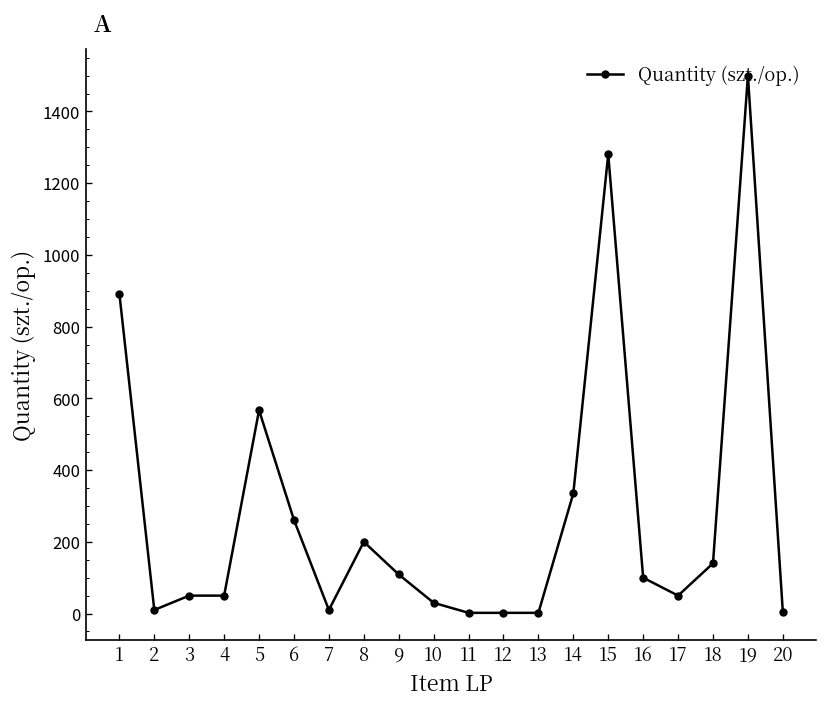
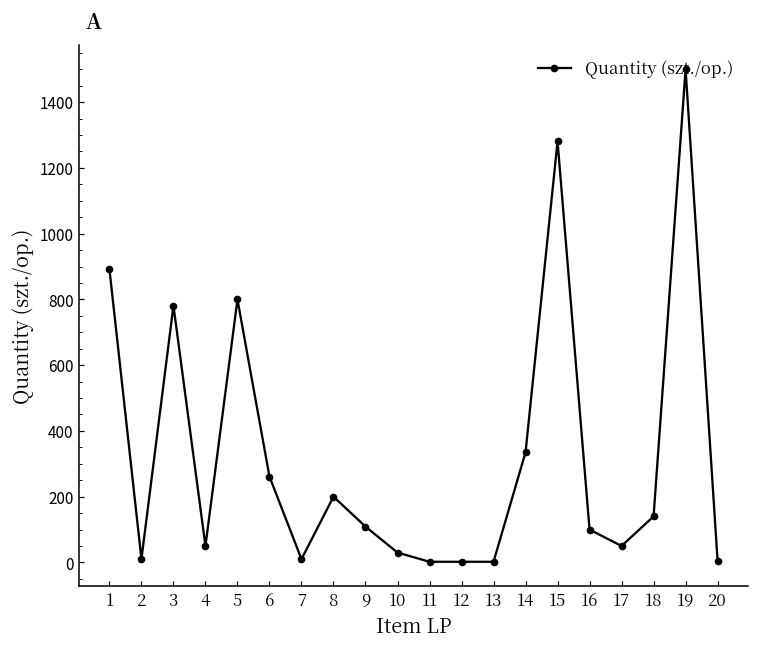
3: 50 -> 780
5: 570 -> 800
